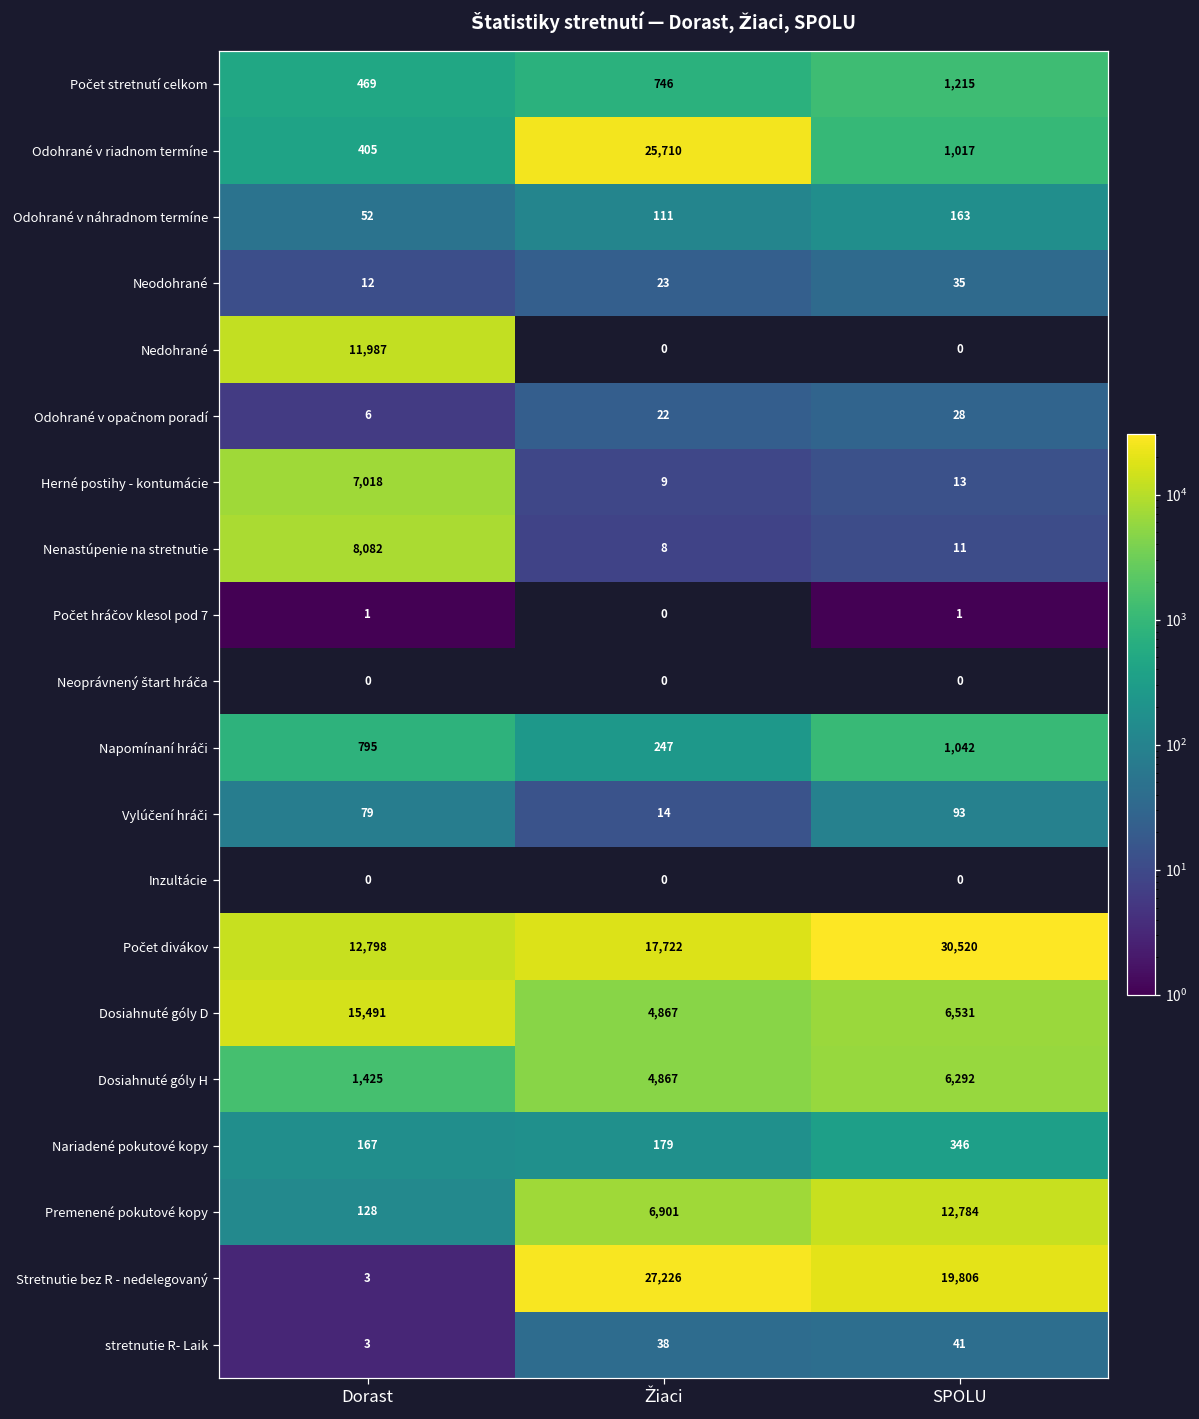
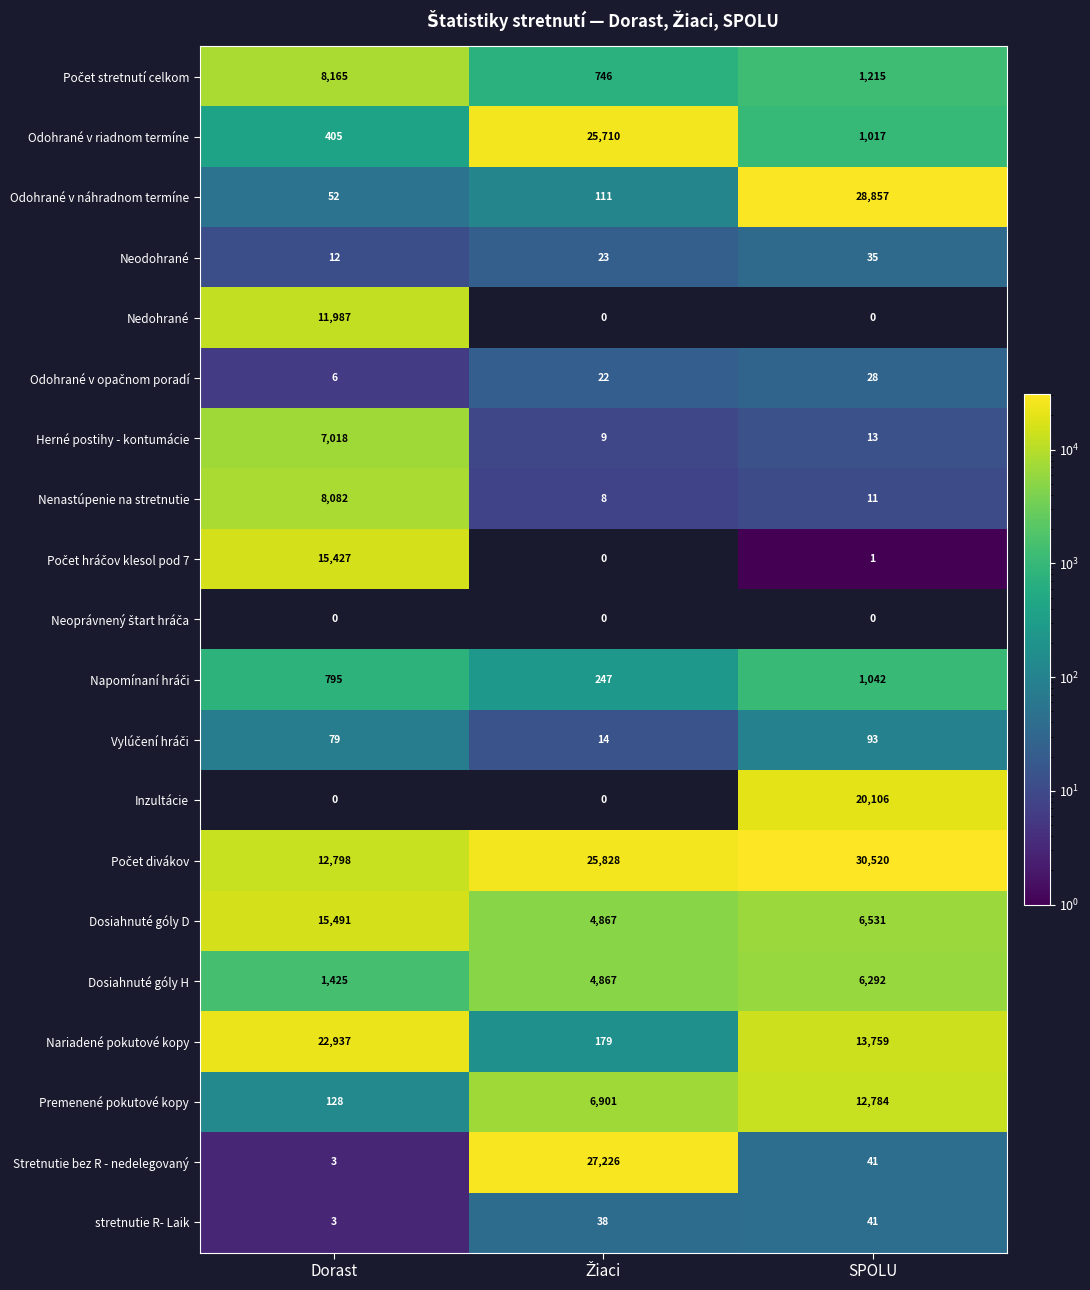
Počet stretnutí celkom, Dorast: 469 -> 8,165
Odohrané v náhradnom termíne, SPOLU: 163 -> 28,857
Počet hráčov klesol pod 7, Dorast: 1 -> 15,427
Inzultácie, SPOLU: 0 -> 20,106
Počet divákov, Žiaci: 17,722 -> 25,828
Nariadené pokutové kopy, Dorast: 167 -> 22,937
Nariadené pokutové kopy, SPOLU: 346 -> 13,759
Stretnutie bez R - nedelegovaný, SPOLU: 19,806 -> 41
